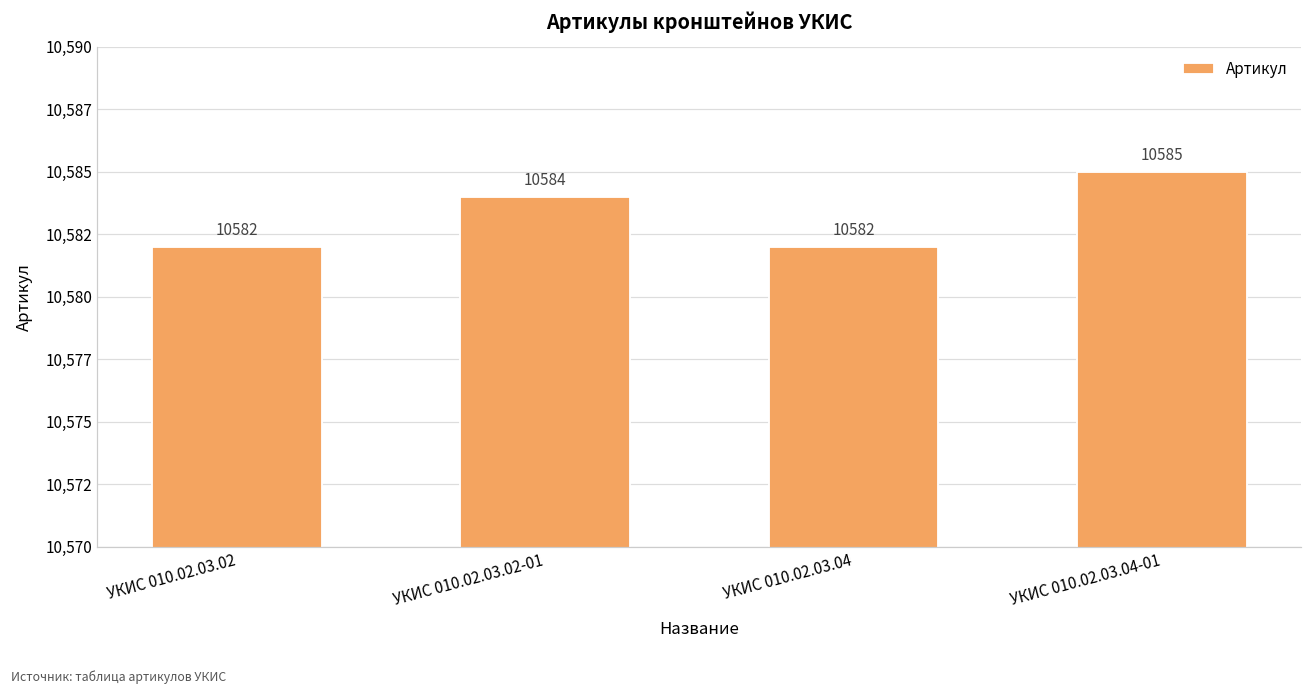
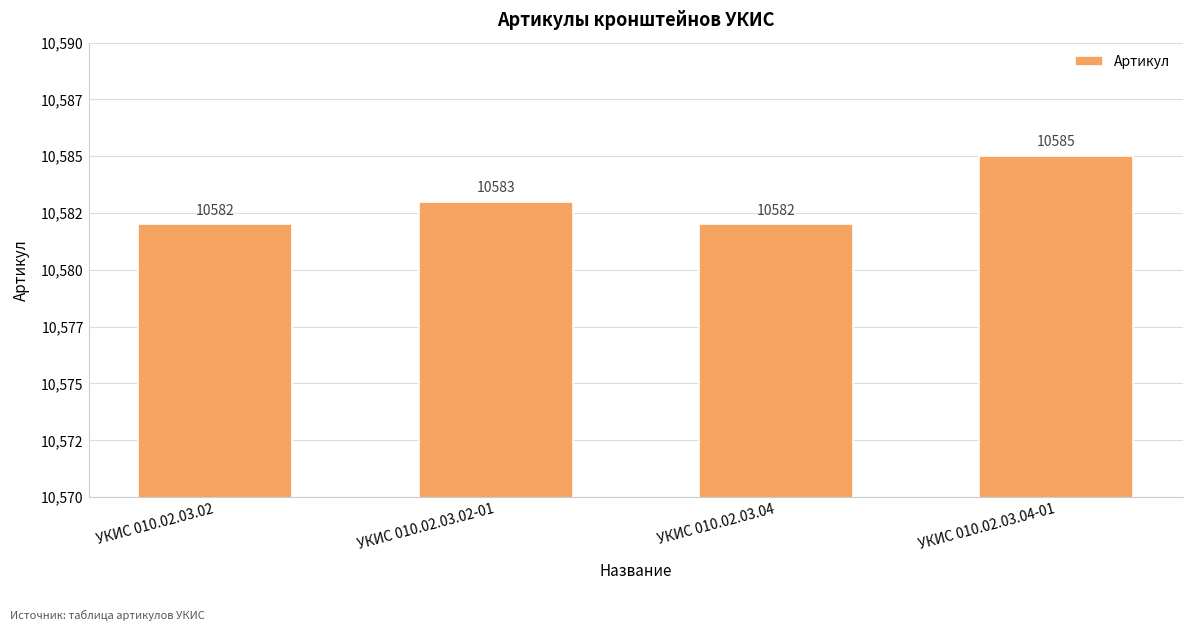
УКИС 010.02.03.02-01: 10584 -> 10583
